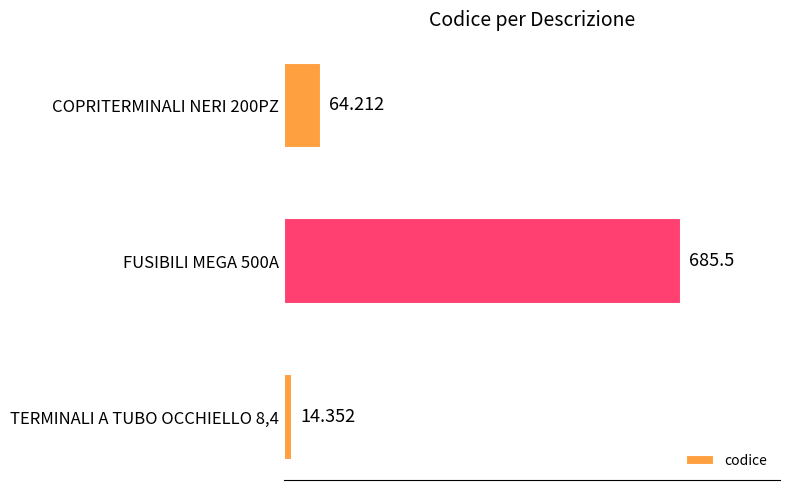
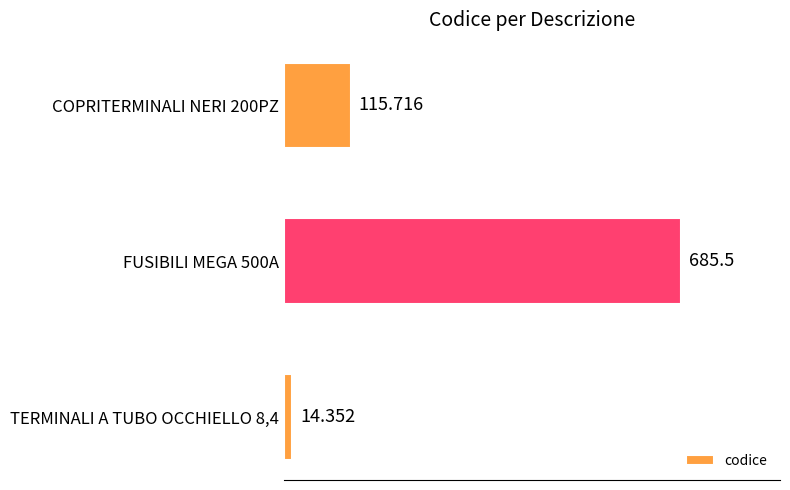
COPRITERMINALI NERI 200PZ: 64.212 -> 115.716
